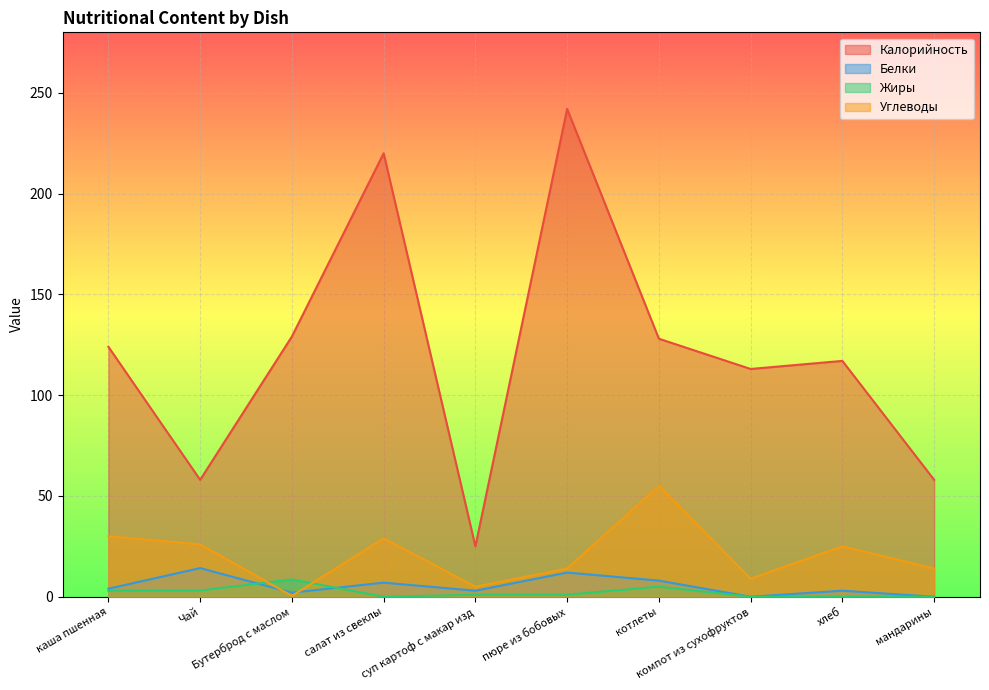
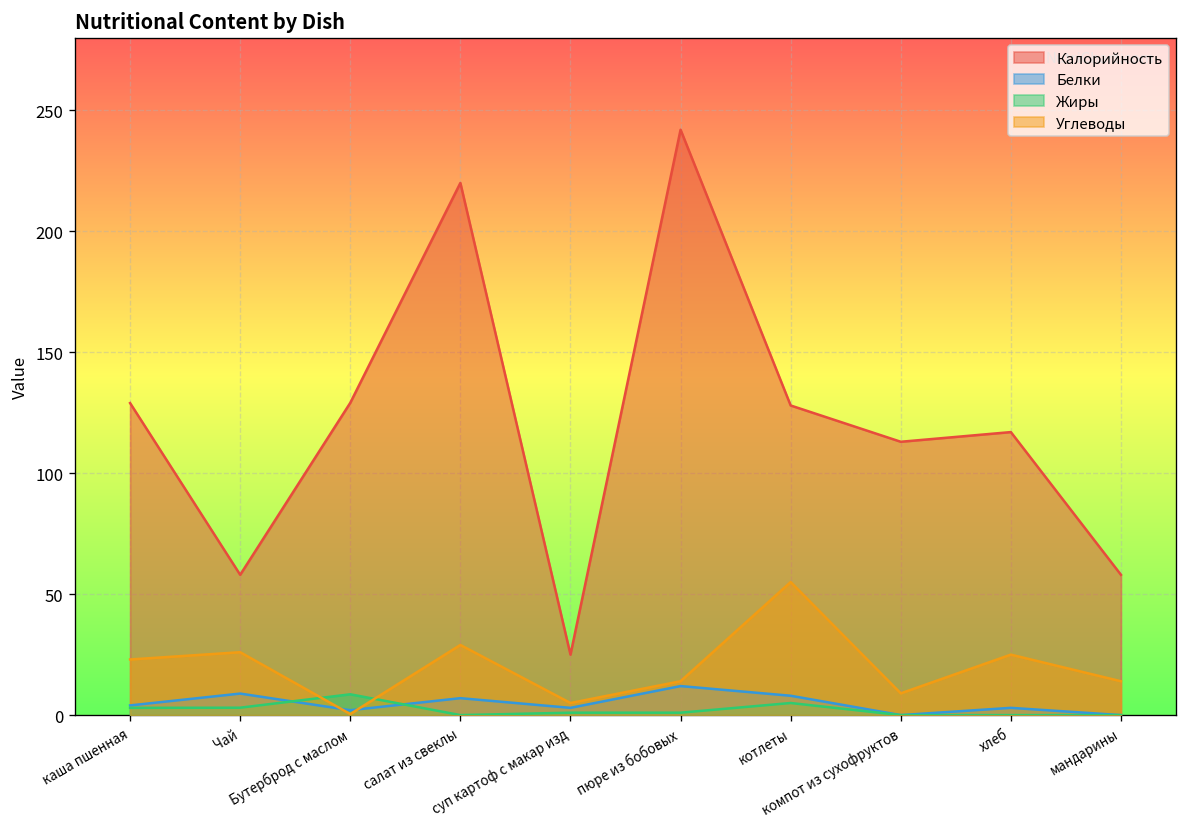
Калорийность, каша пшенная: 124 -> 129
Углеводы, каша пшенная: 30 -> 23
Белки, Чай: 14 -> 9
